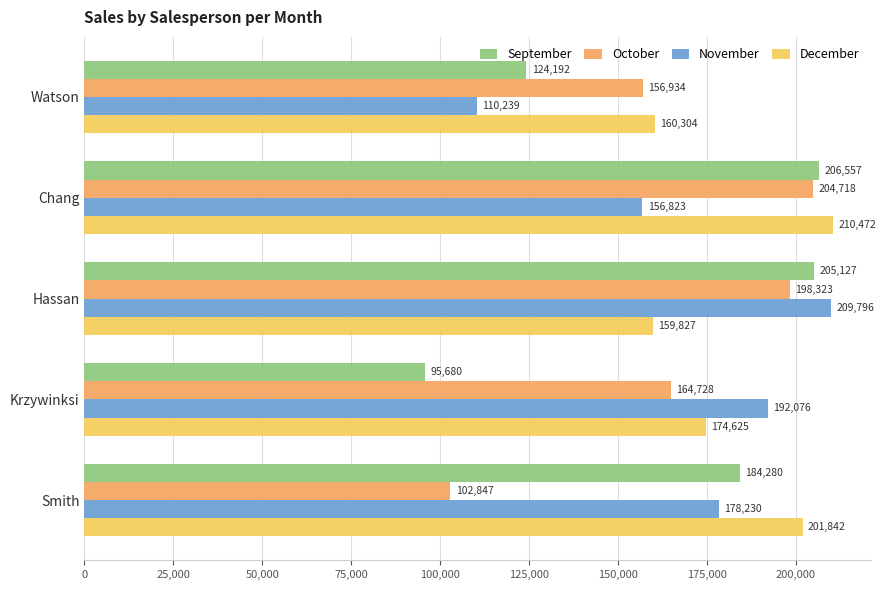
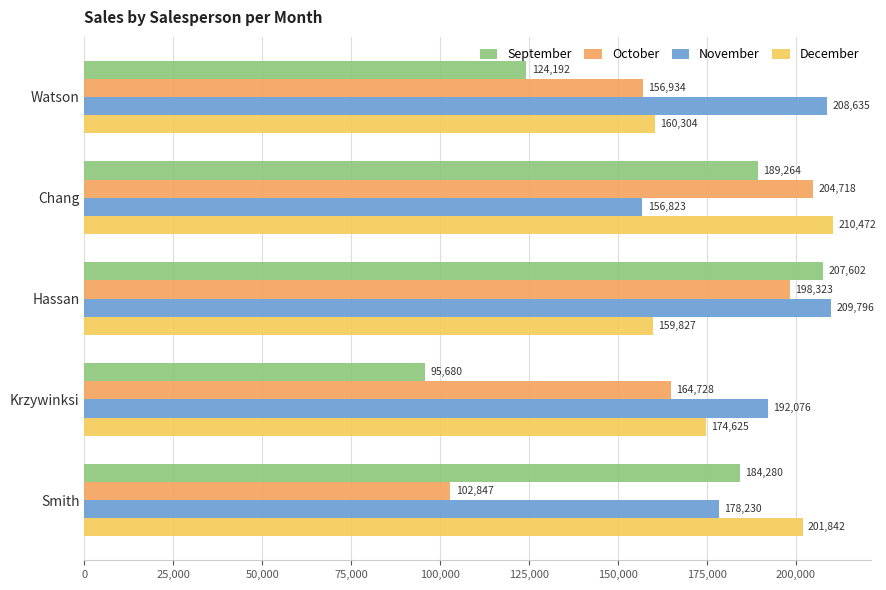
November, Watson: 110,239 -> 208,635
September, Chang: 206,557 -> 189,264
September, Hassan: 205,127 -> 207,602
